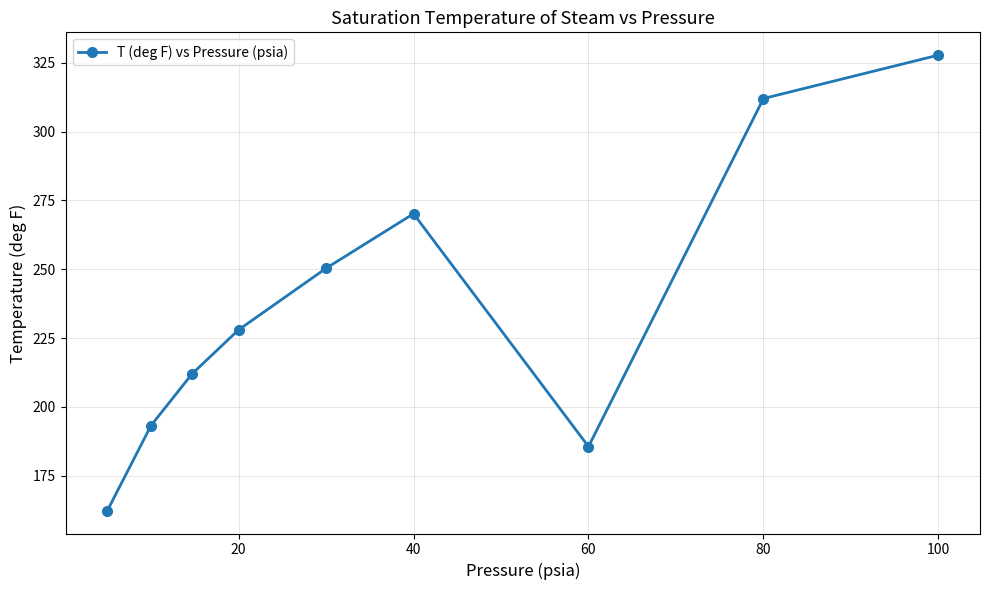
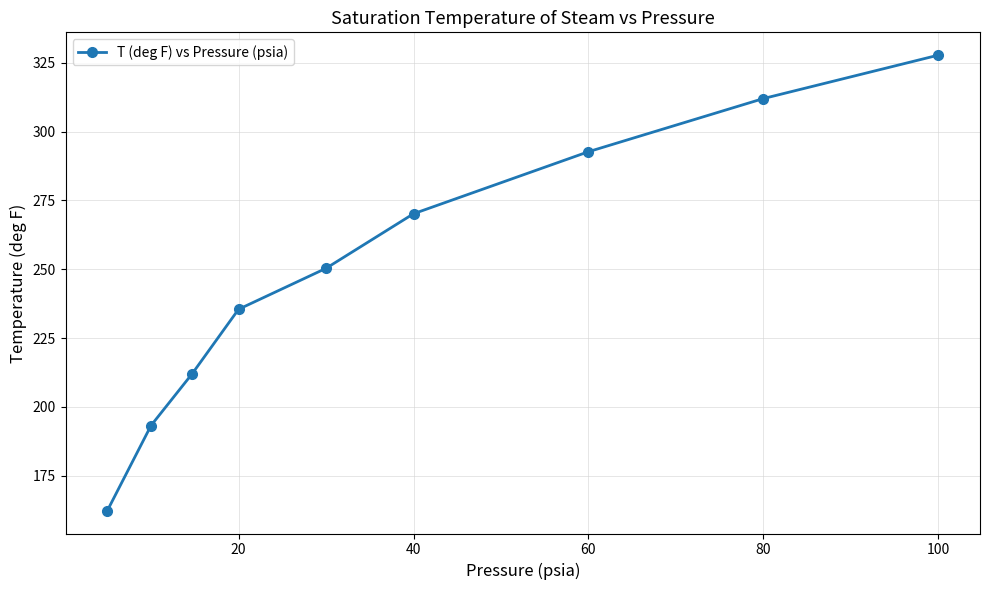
20: 228 -> 235
60: 186 -> 293
